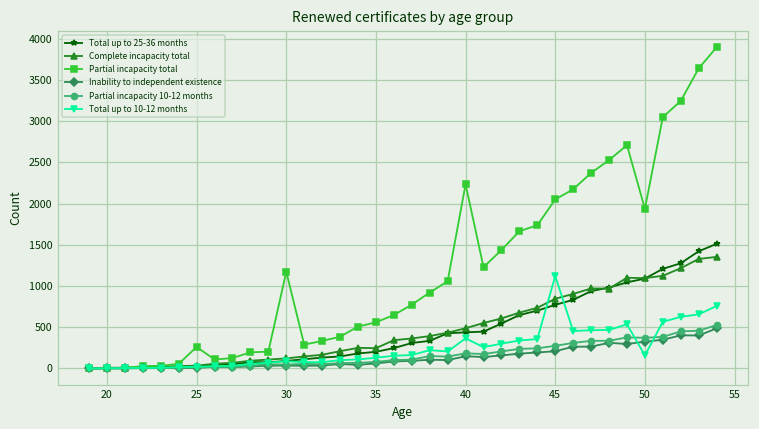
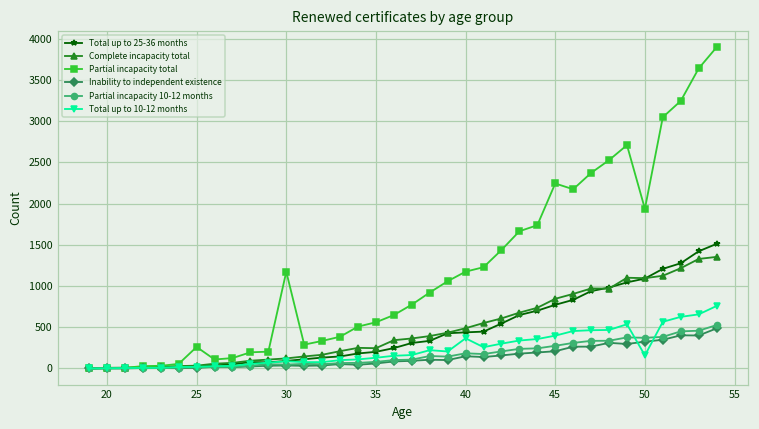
Partial incapacity total, 40: 2200 -> 1200
Partial incapacity total, 45: 2000 -> 2200
Total up to 10-12 months, 45: 1100 -> 400
